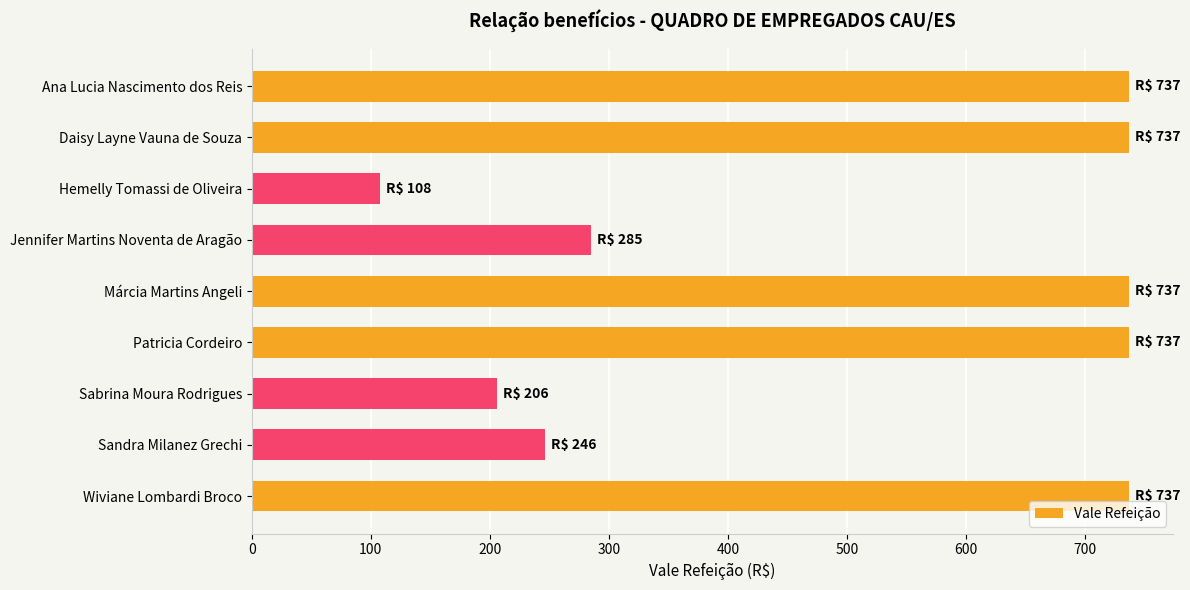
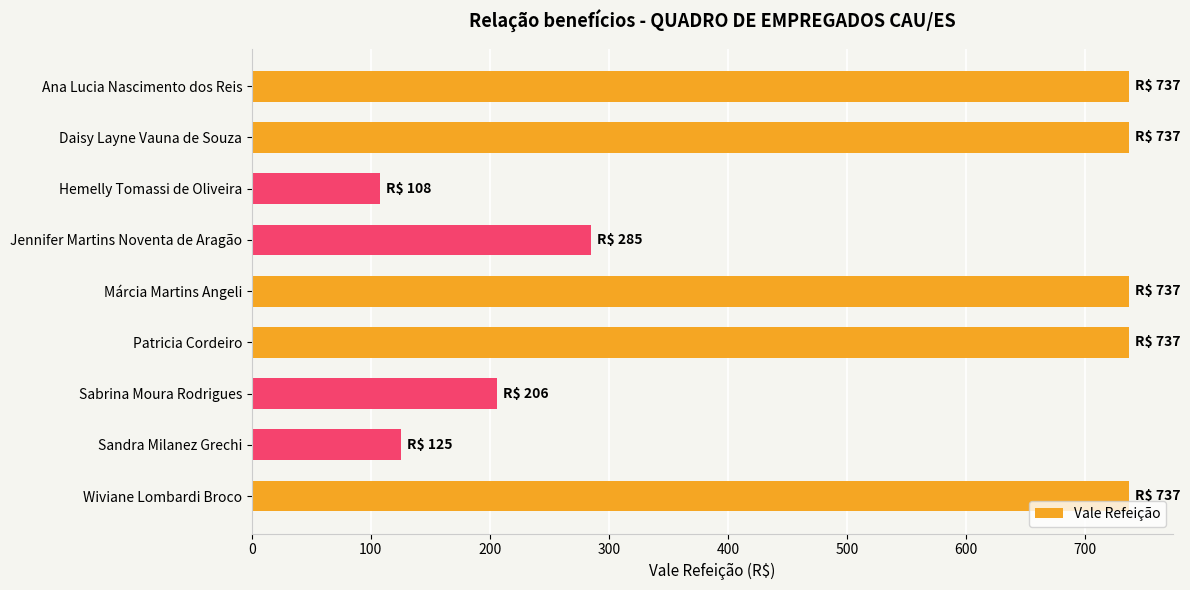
Sandra Milanez Grechi: 246 -> 125
